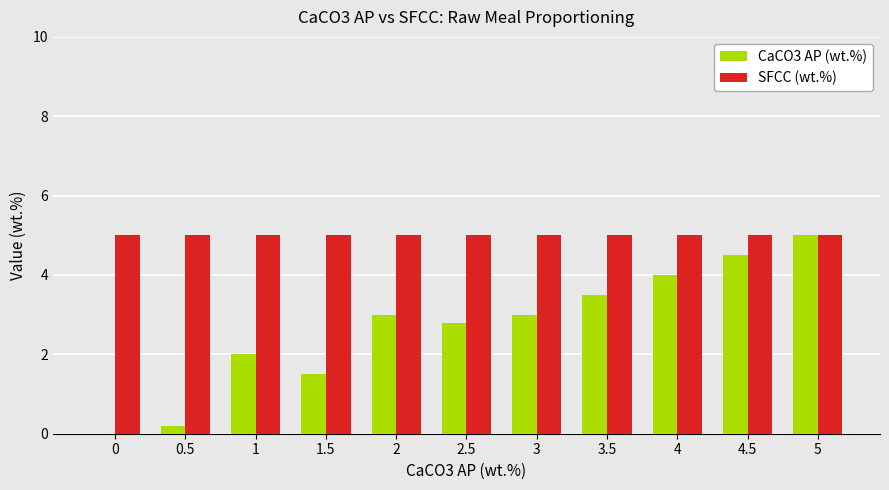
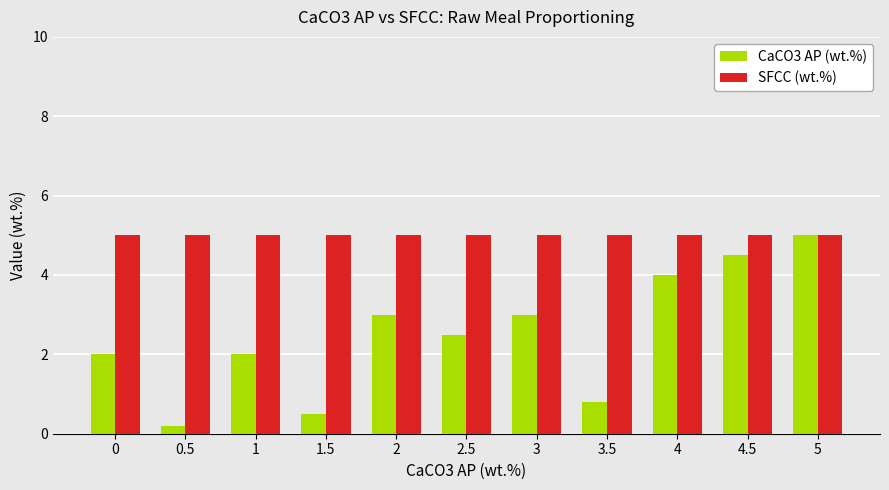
CaCO3 AP (wt.%), 0: 0 -> 2
CaCO3 AP (wt.%), 1.5: 1.5 -> 0.5
CaCO3 AP (wt.%), 2.5: 2.8 -> 2.5
CaCO3 AP (wt.%), 3.5: 3.5 -> 0.8
